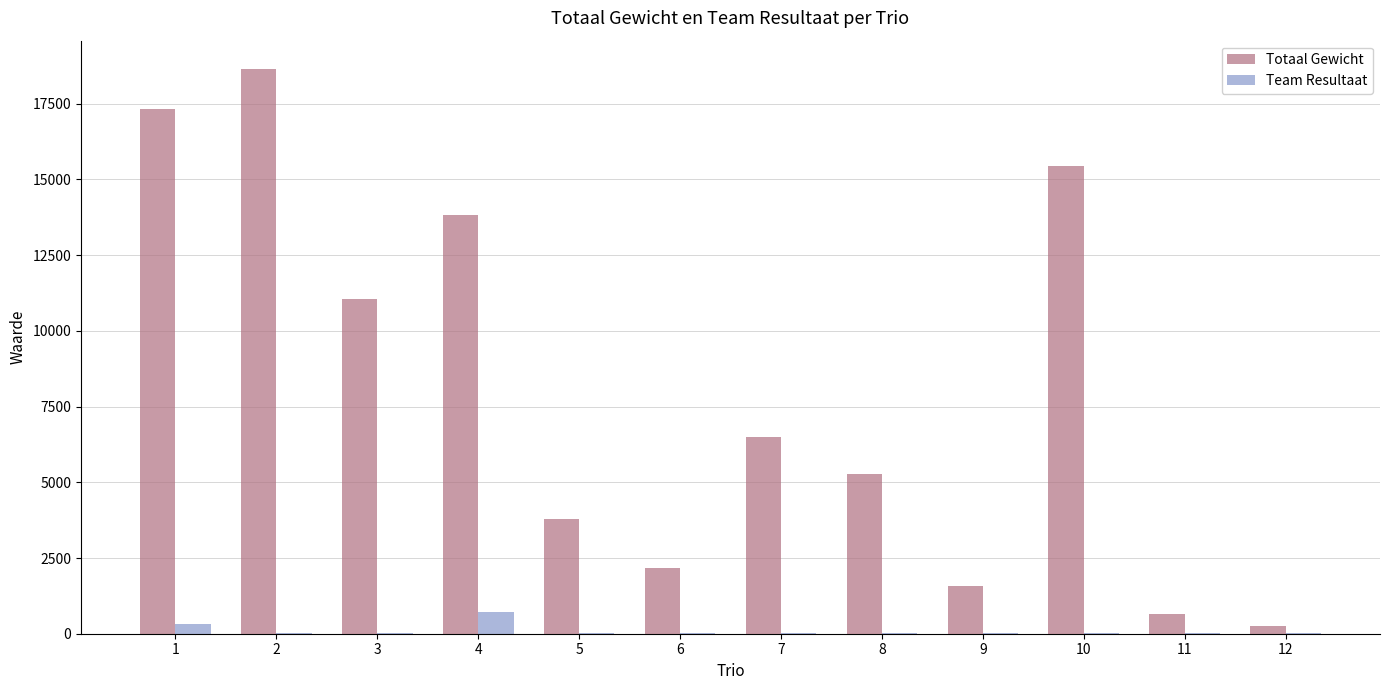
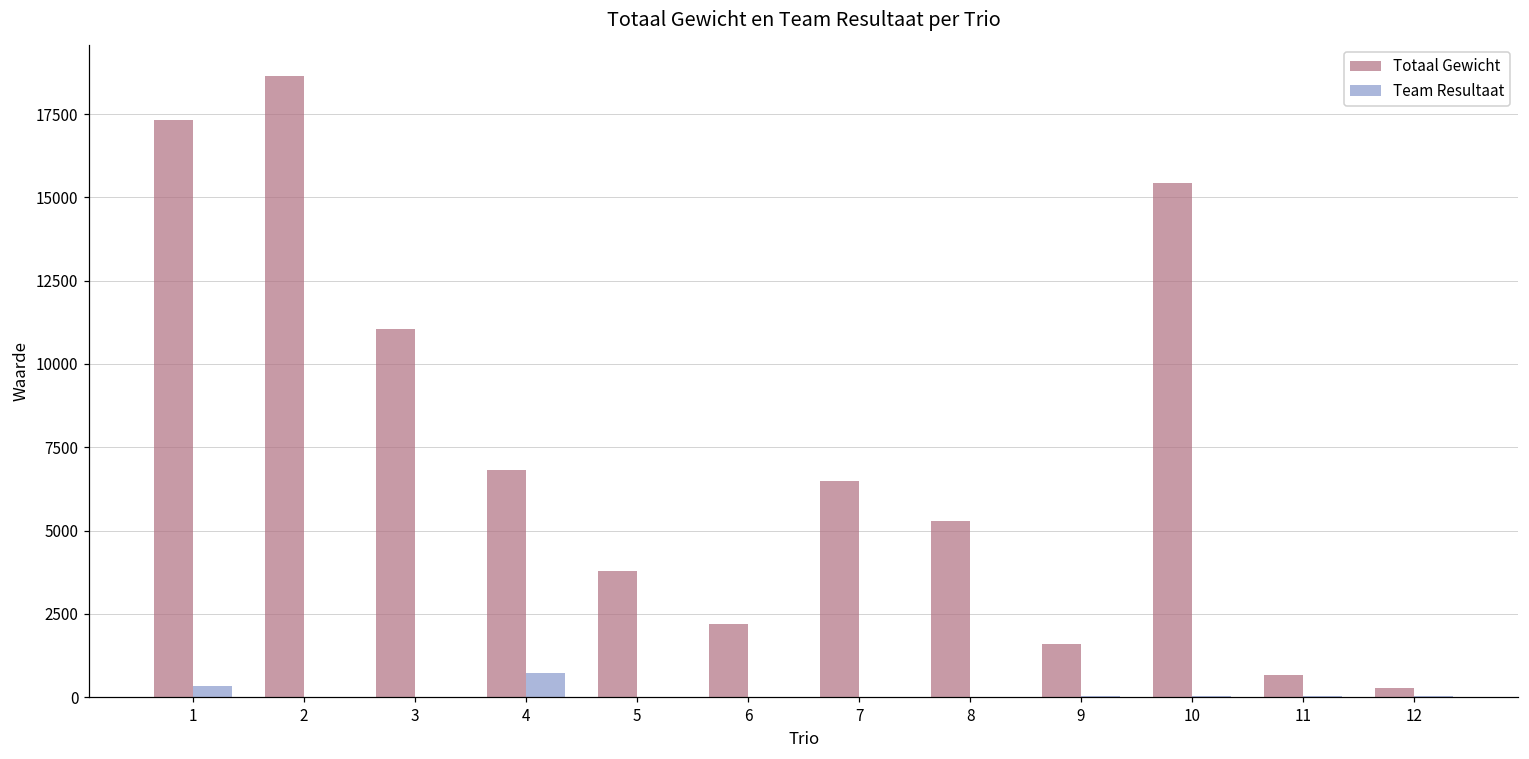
Totaal Gewicht, 4: 13800 -> 6800
